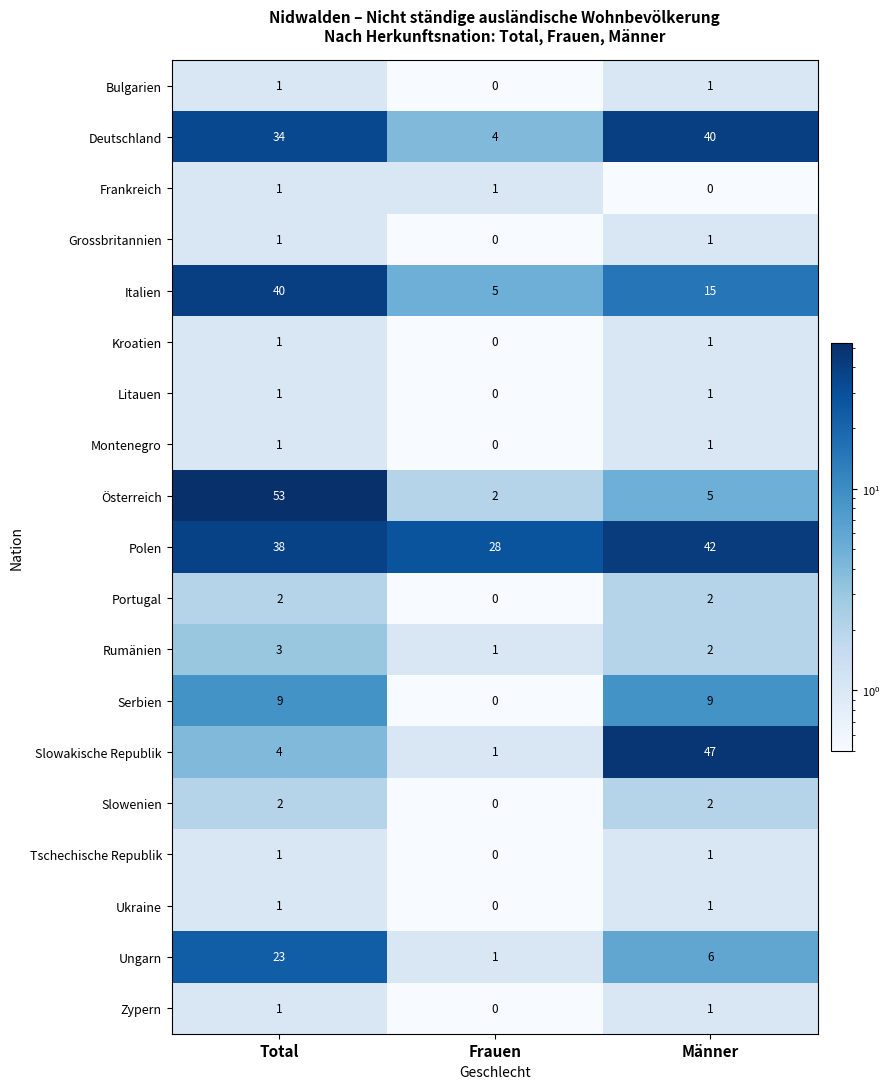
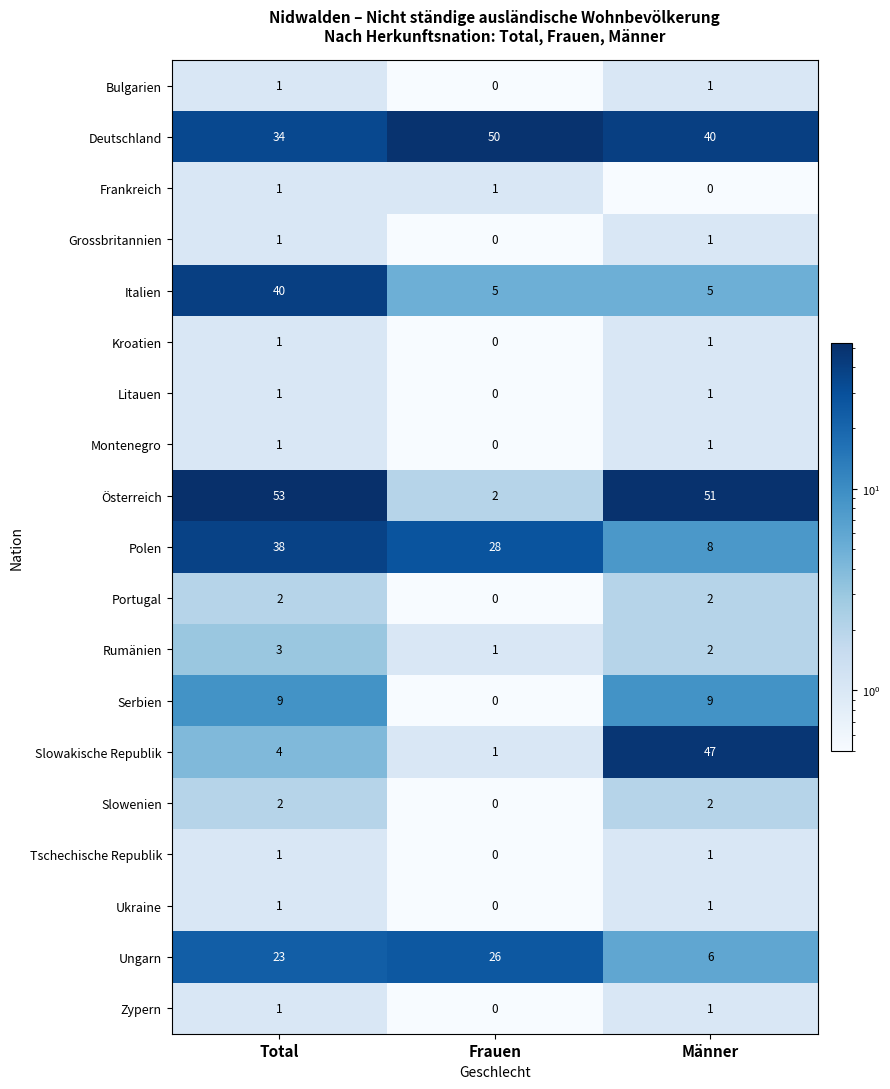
Deutschland, Frauen: 4 -> 50
Italien, Männer: 15 -> 5
Österreich, Männer: 5 -> 51
Polen, Männer: 42 -> 8
Ungarn, Frauen: 1 -> 26
